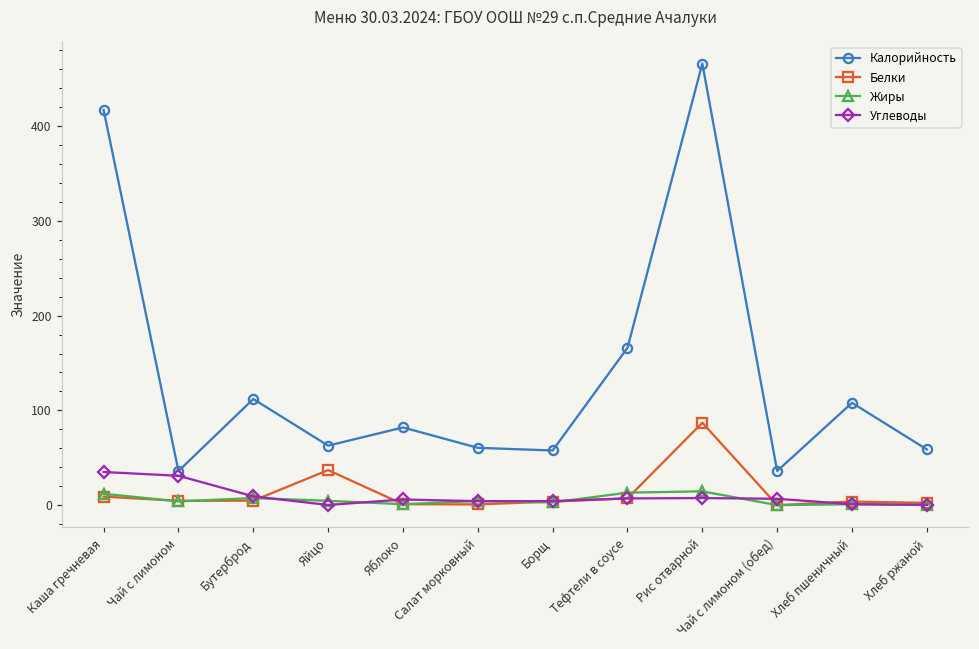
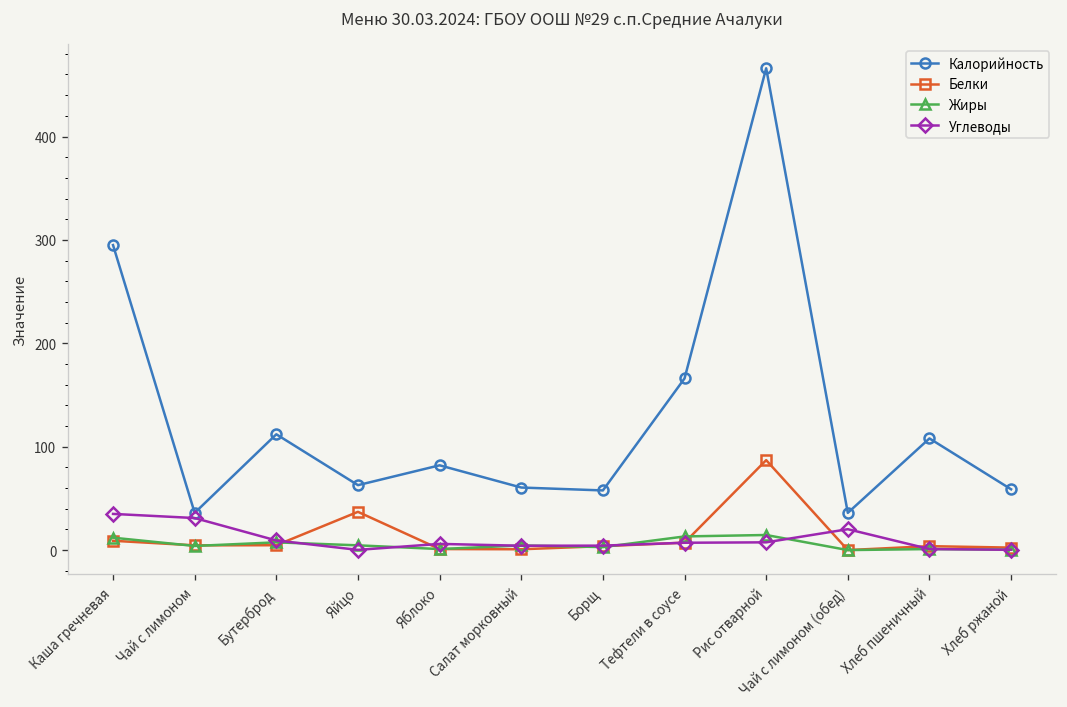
Калорийность, Каша гречневая: 420 -> 300
Углеводы, Чай с лимоном (обед): 10 -> 20
